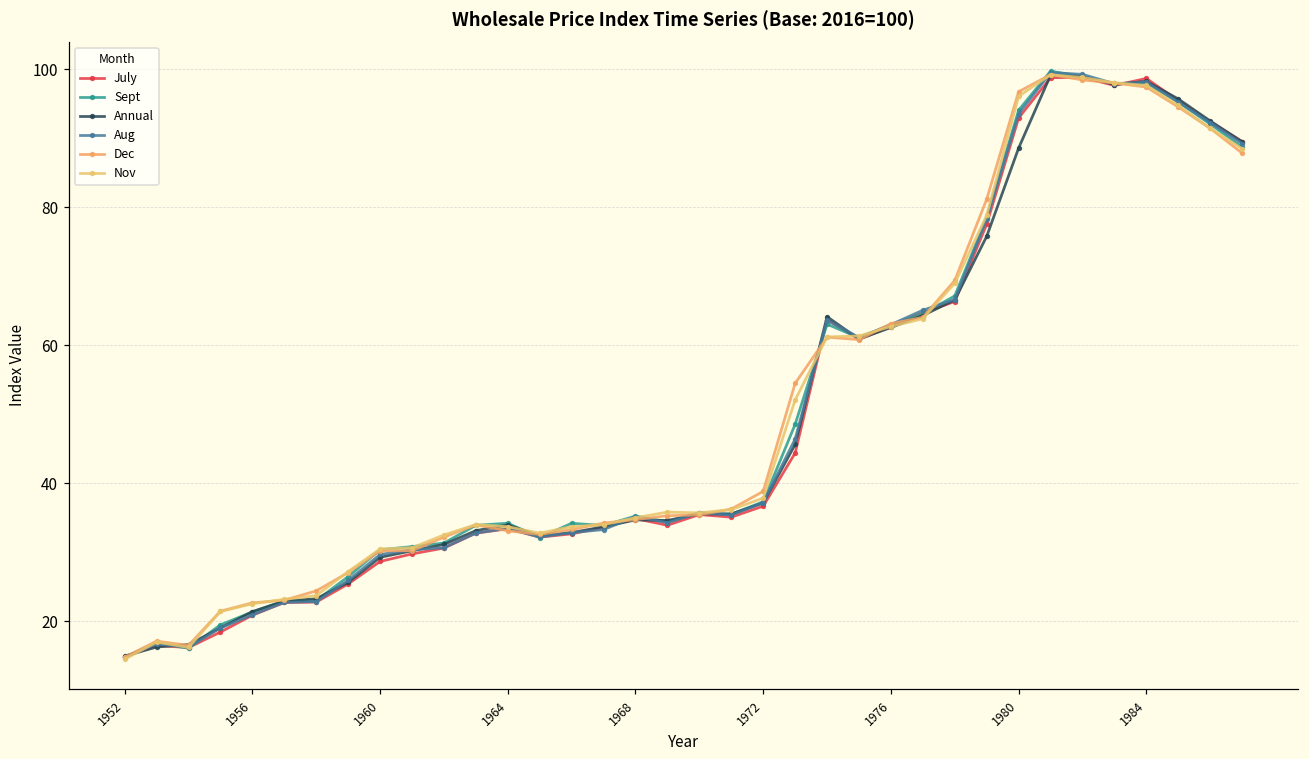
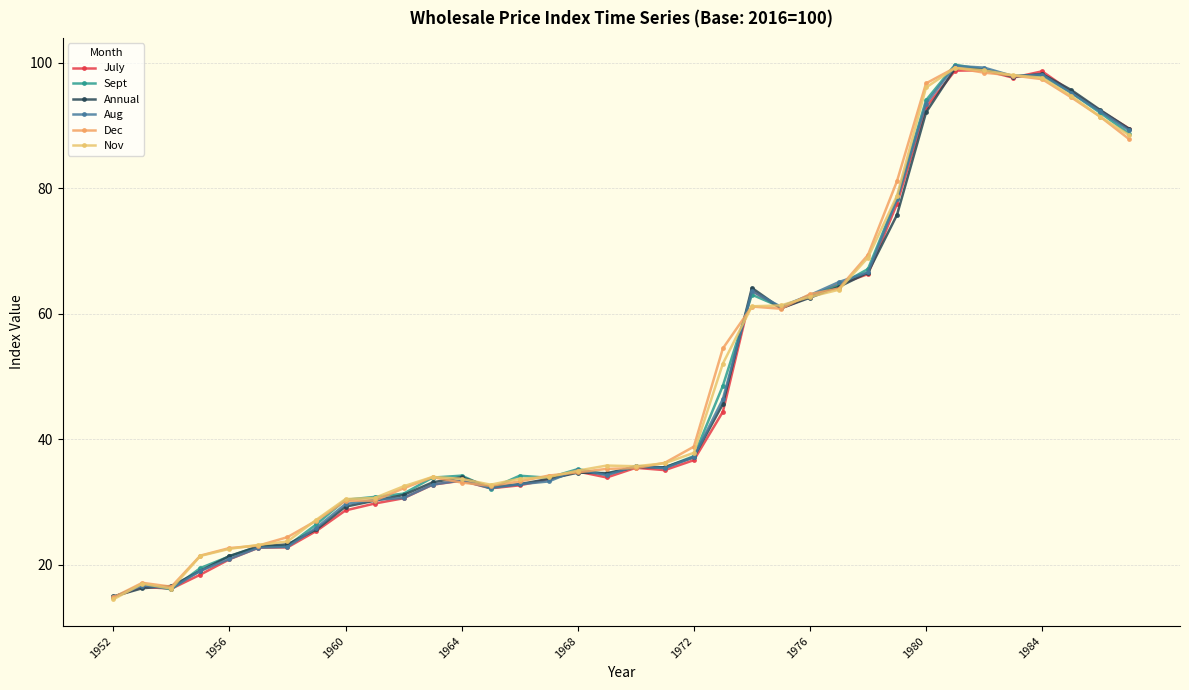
Annual, 1980: 89 -> 92
